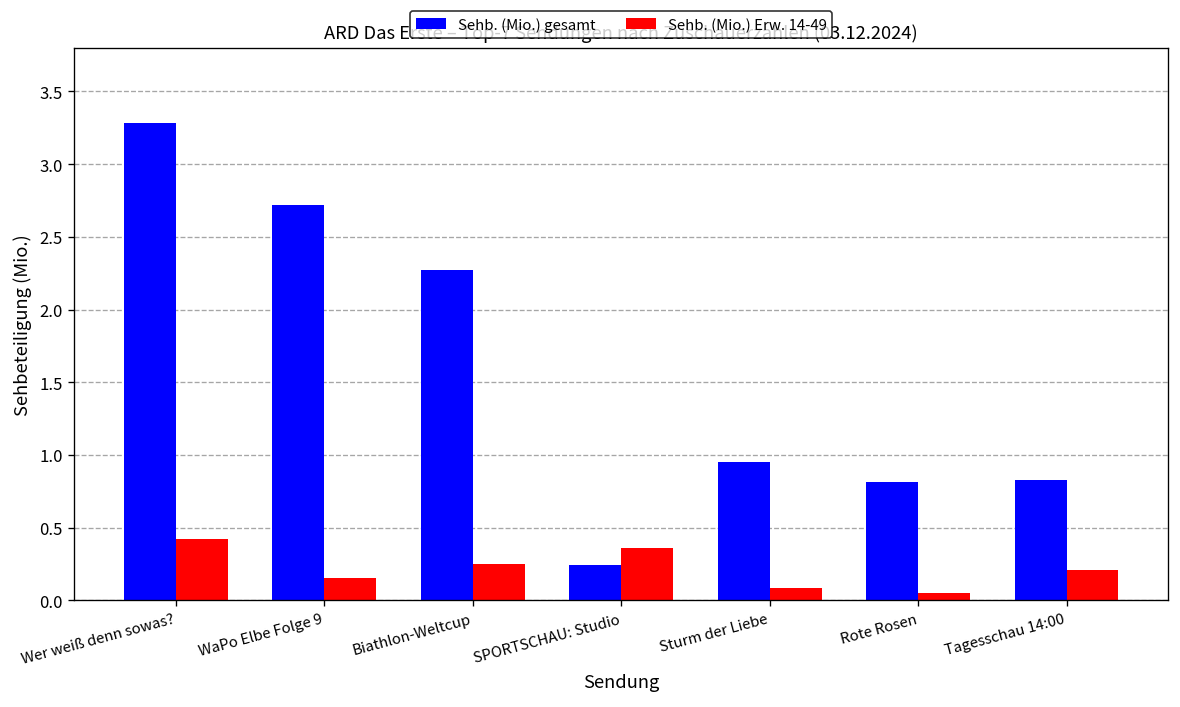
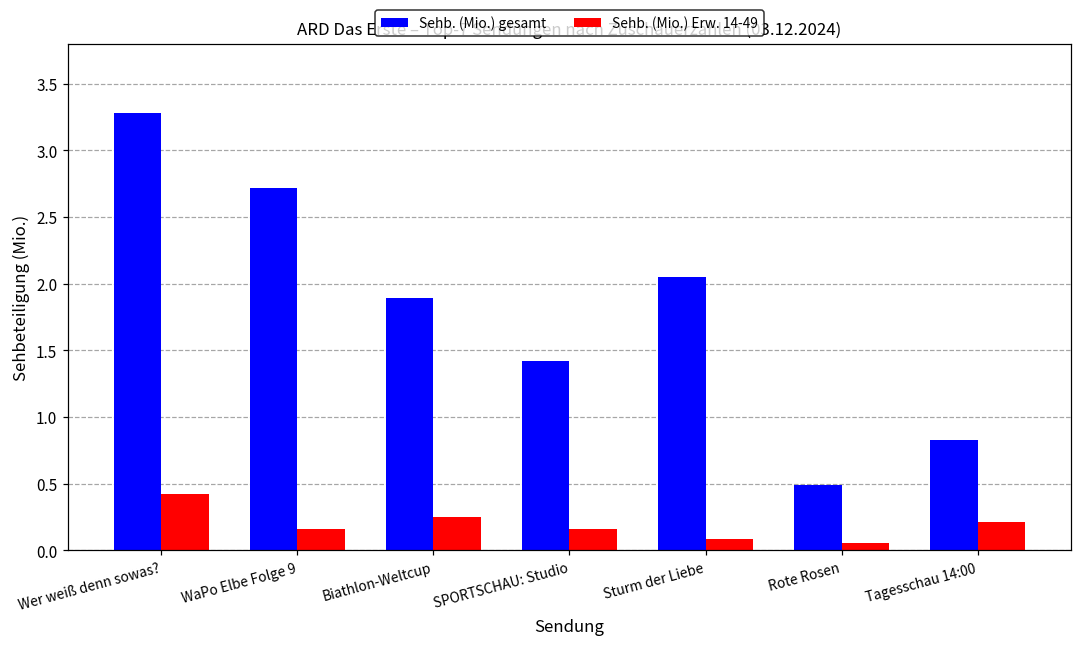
Sehb. (Mio.) gesamt, Biathlon-Weltcup: 2.27 -> 1.89
Sehb. (Mio.) gesamt, SPORTSCHAU: Studio: 0.24 -> 1.42
Sehb. (Mio.) Erw. 14-49, SPORTSCHAU: Studio: 0.36 -> 0.16
Sehb. (Mio.) gesamt, Sturm der Liebe: 0.95 -> 2.05
Sehb. (Mio.) gesamt, Rote Rosen: 0.81 -> 0.49
